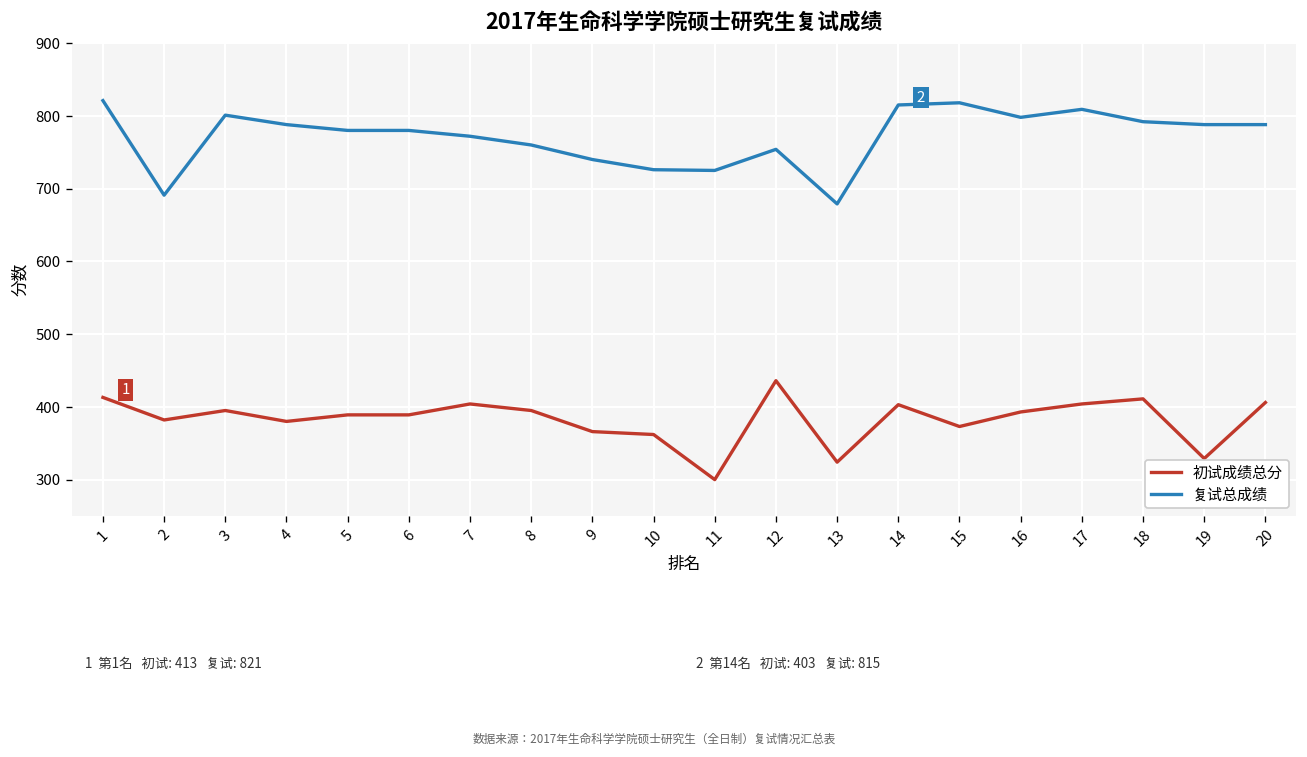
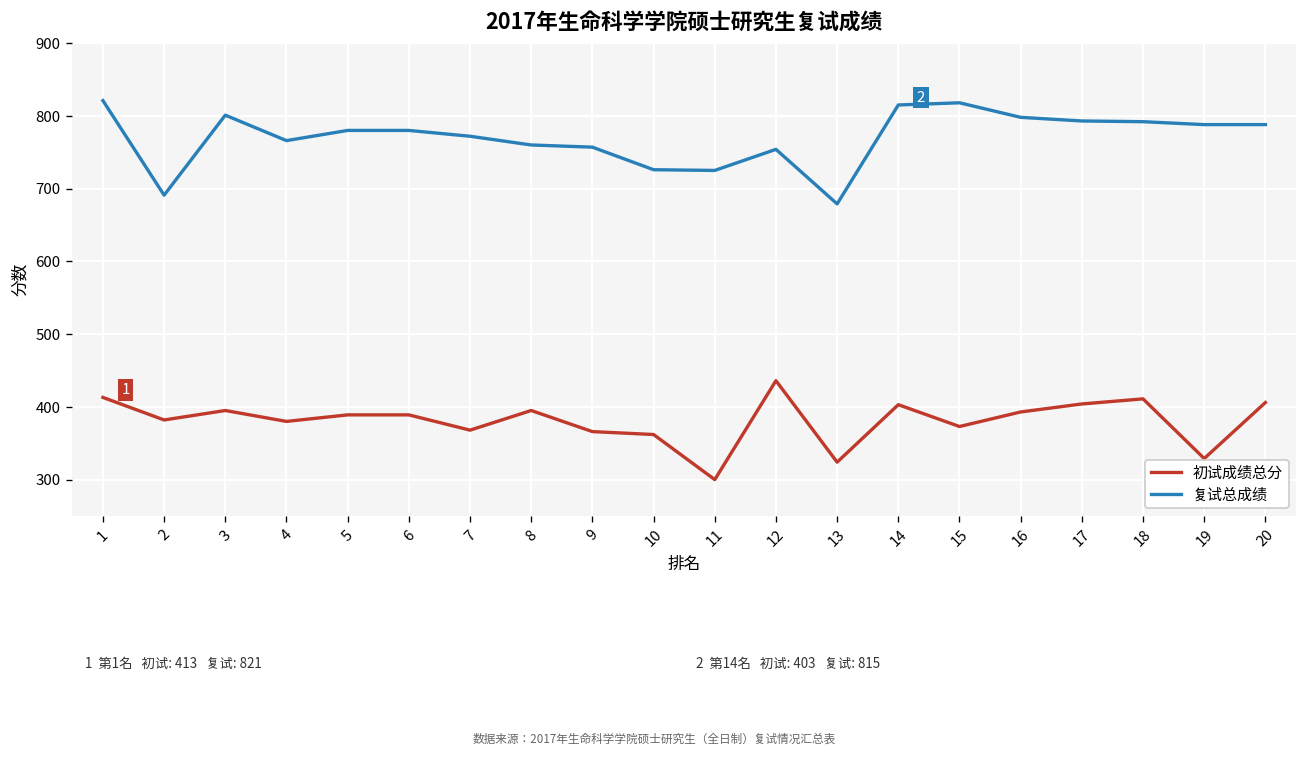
复试总成绩, 4: 790 -> 770
初试成绩总分, 7: 400 -> 370
复试总成绩, 9: 740 -> 760
复试总成绩, 17: 810 -> 790
